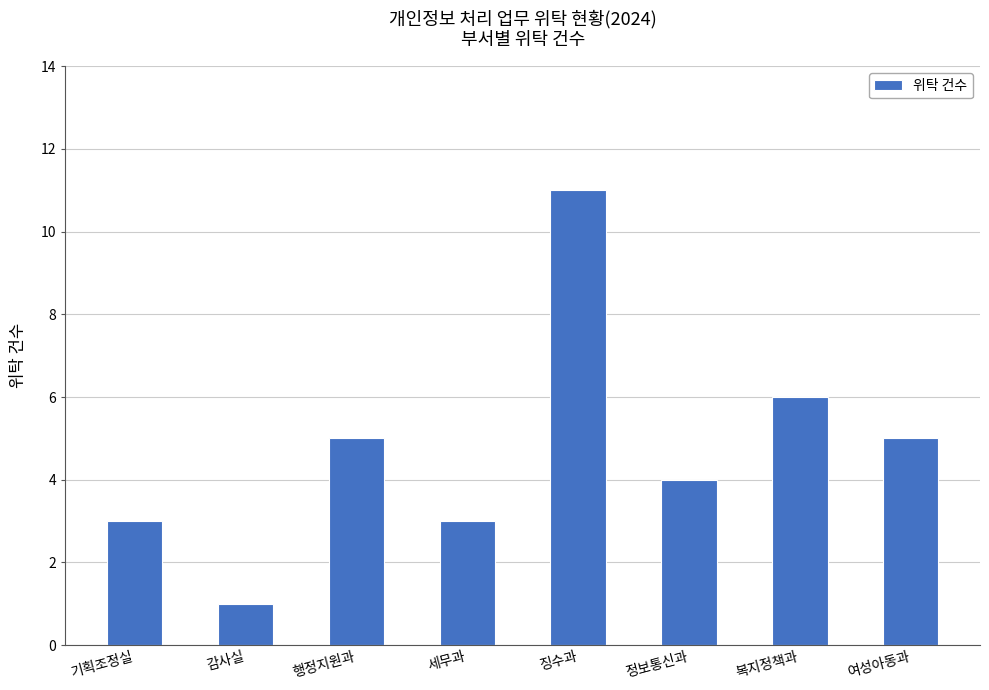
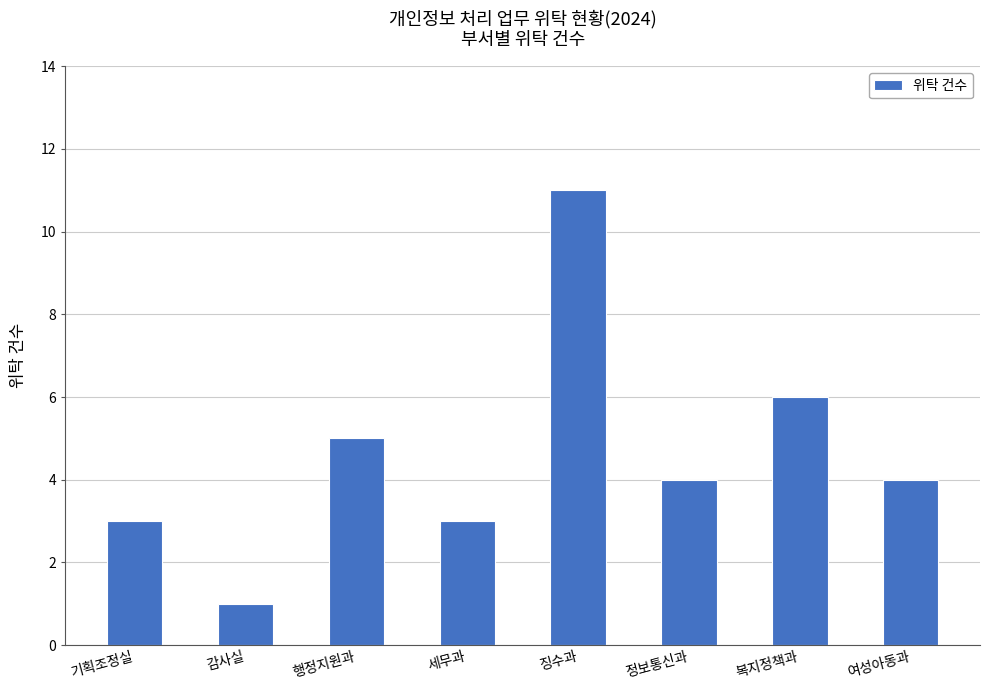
여성아동과: 5 -> 4
